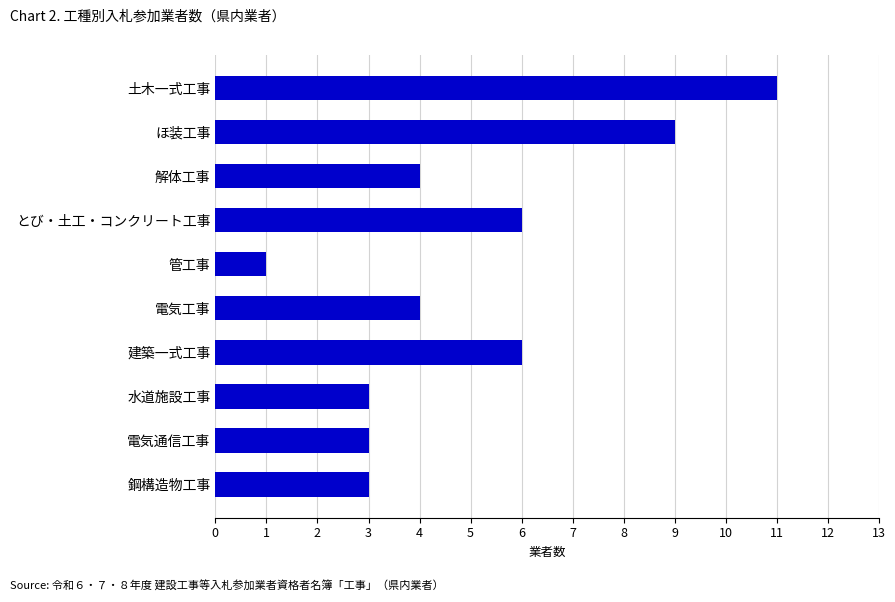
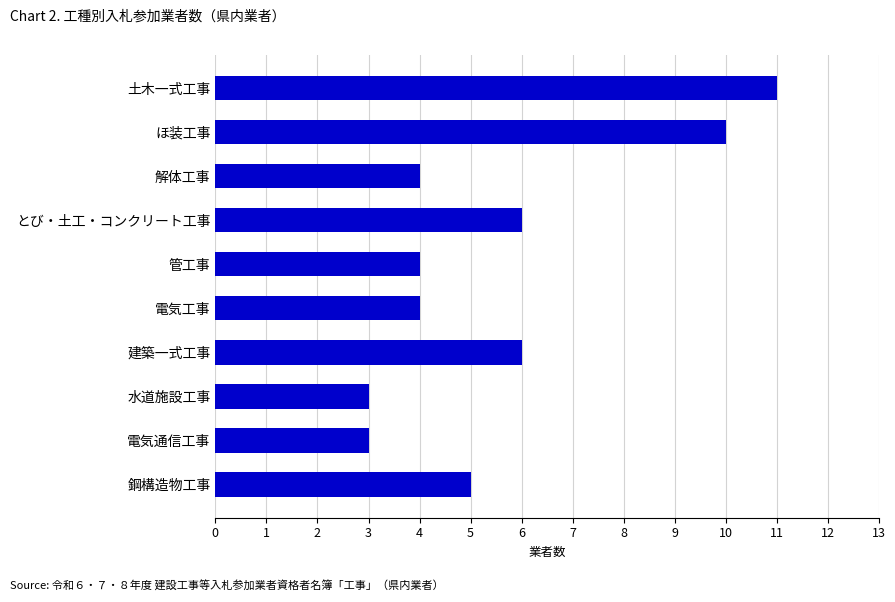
ほ装工事: 9 -> 10
管工事: 1 -> 4
鋼構造物工事: 3 -> 5
